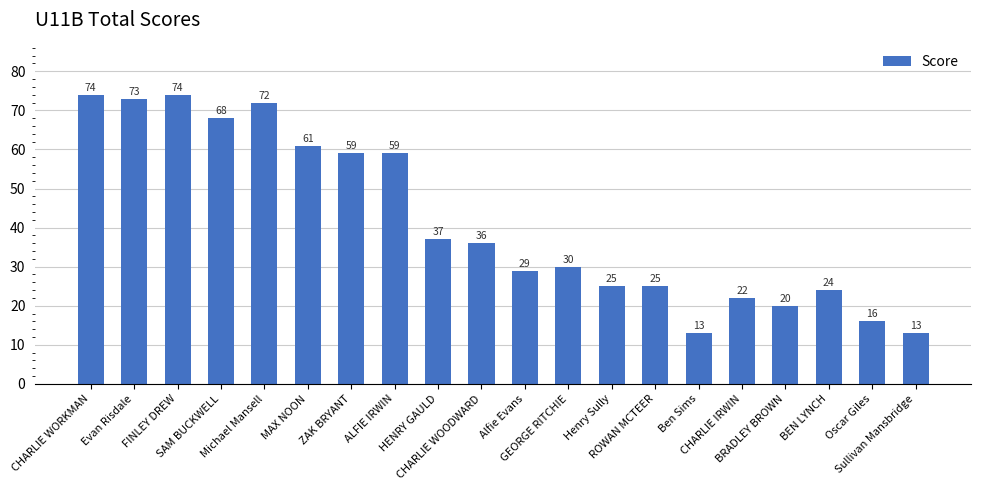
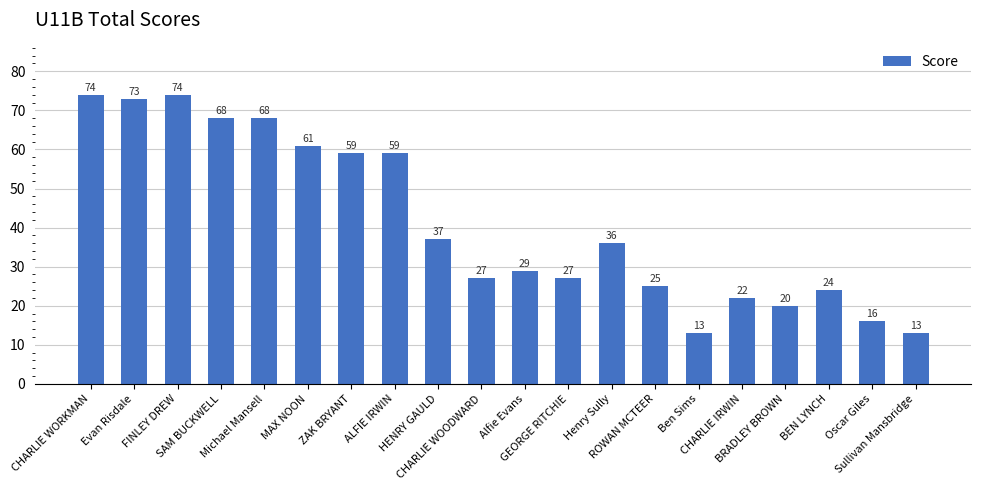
Michael Mansell: 72 -> 68
CHARLIE WOODWARD: 36 -> 27
GEORGE RITCHIE: 30 -> 27
Henry Sully: 25 -> 36
